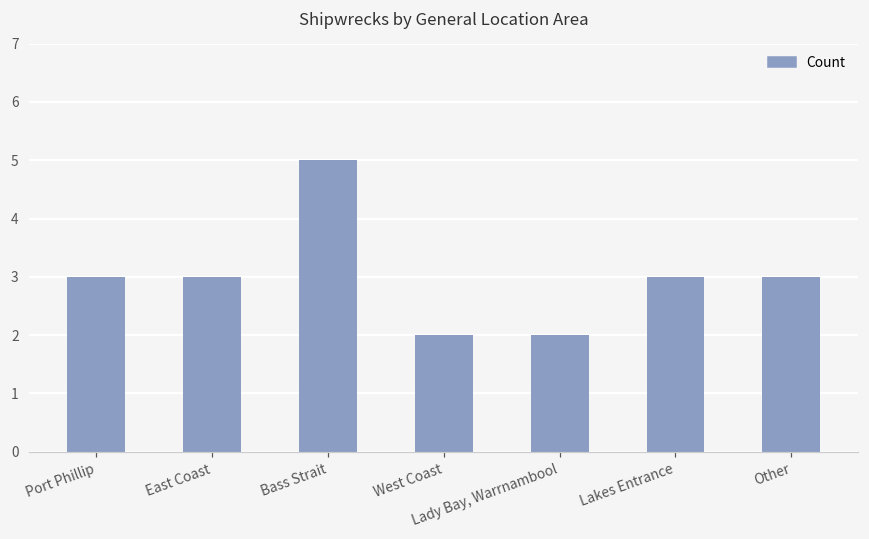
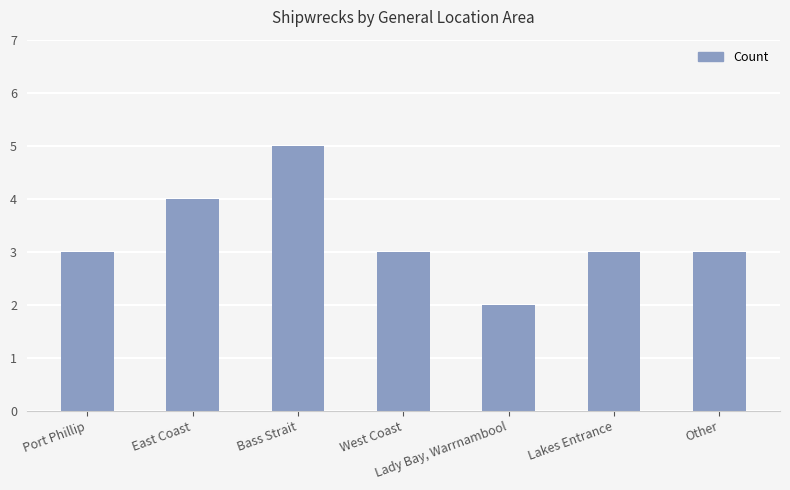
East Coast: 3 -> 4
West Coast: 2 -> 3
